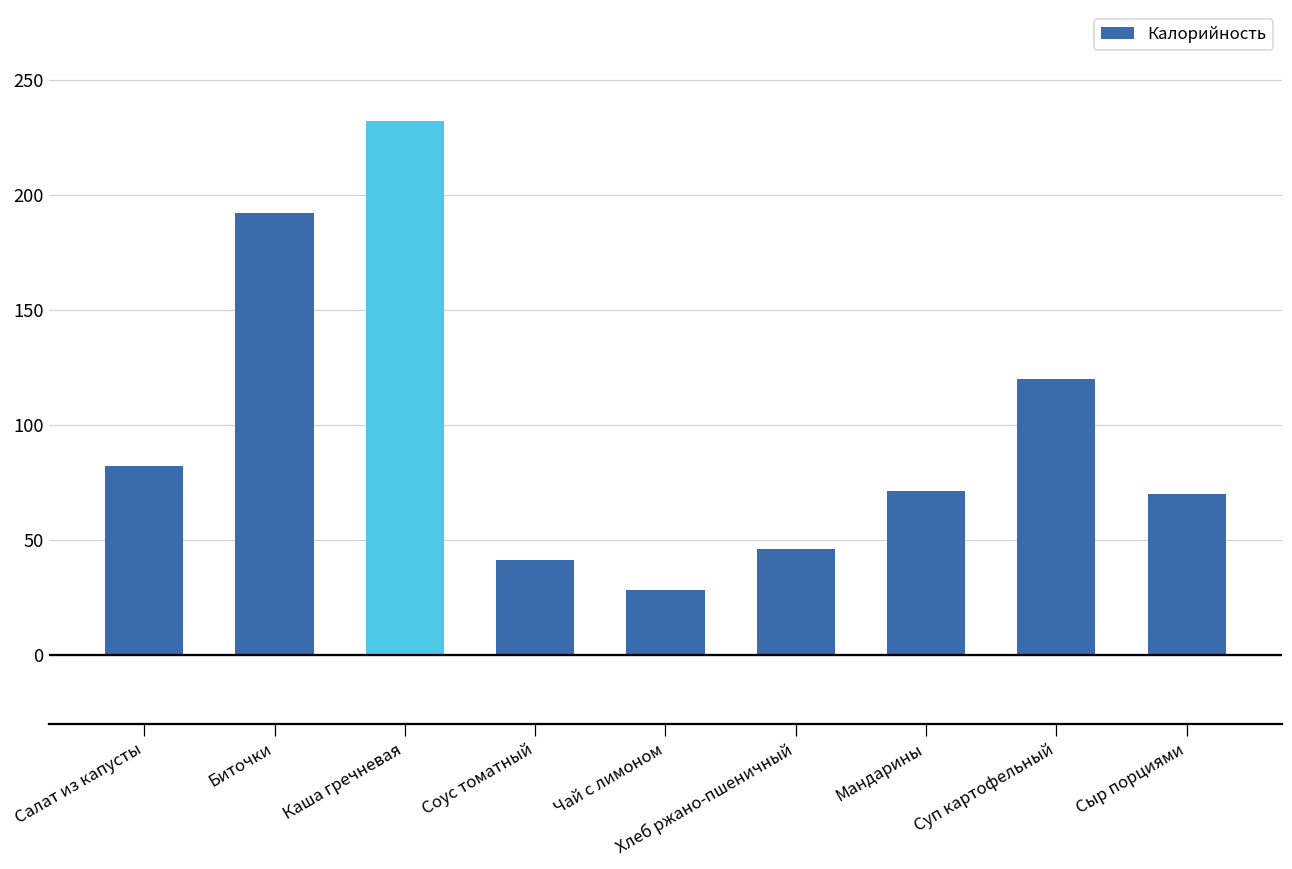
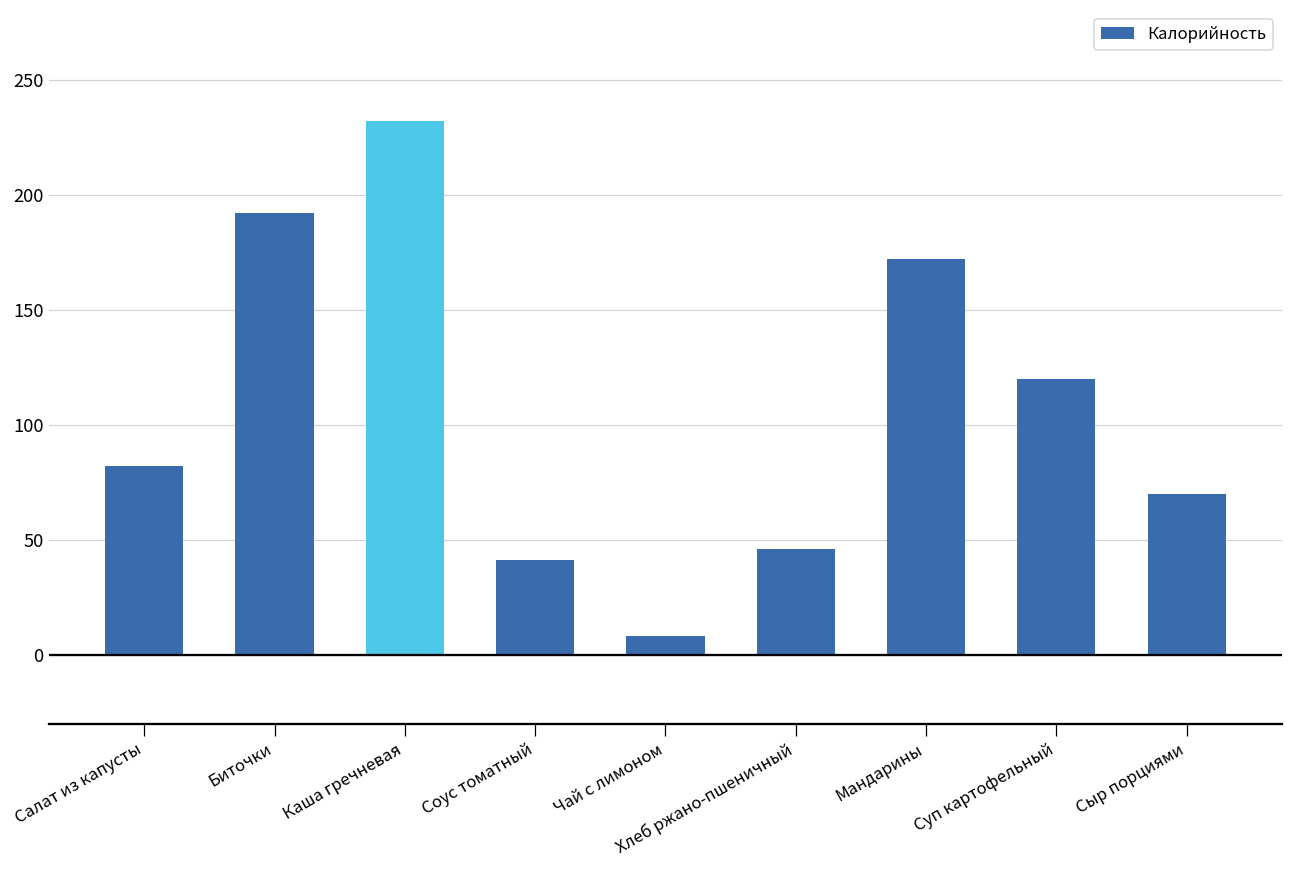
Чай с лимоном: 28 -> 8
Мандарины: 71 -> 172
